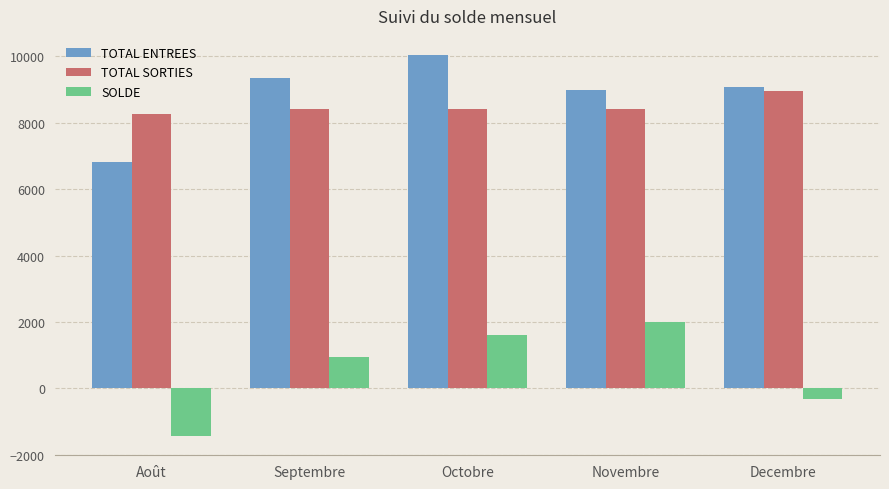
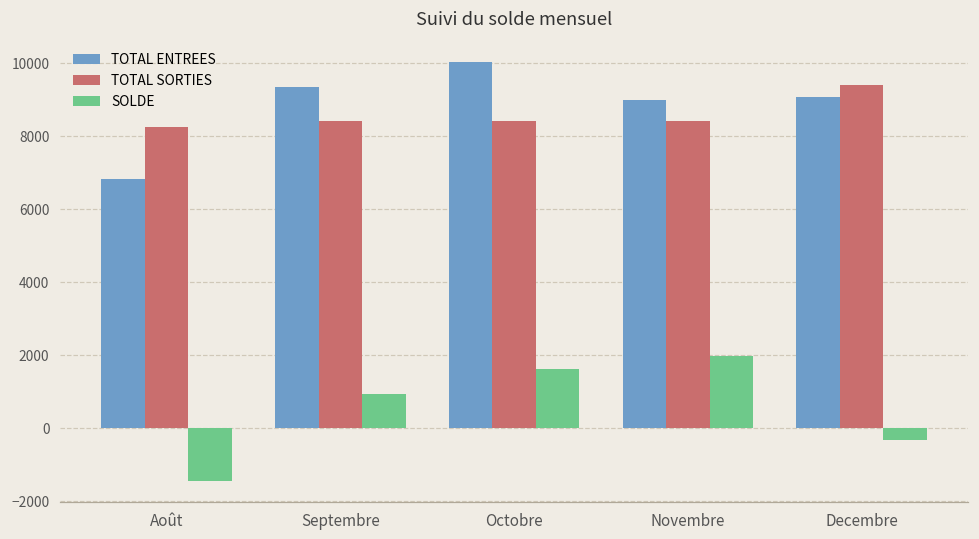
TOTAL SORTIES, Decembre: 8900 -> 9400
